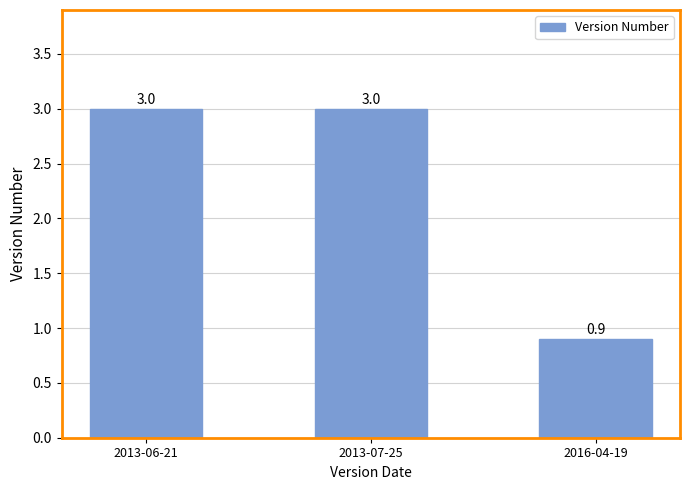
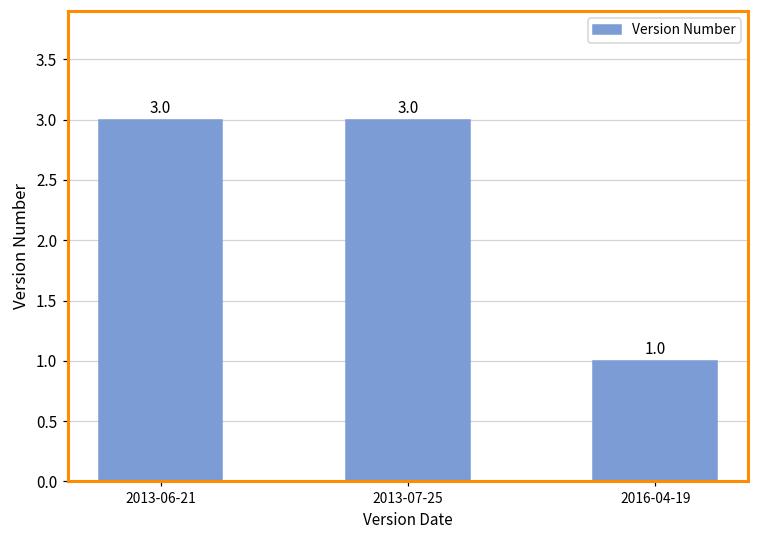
2016-04-19: 0.9 -> 1.0
